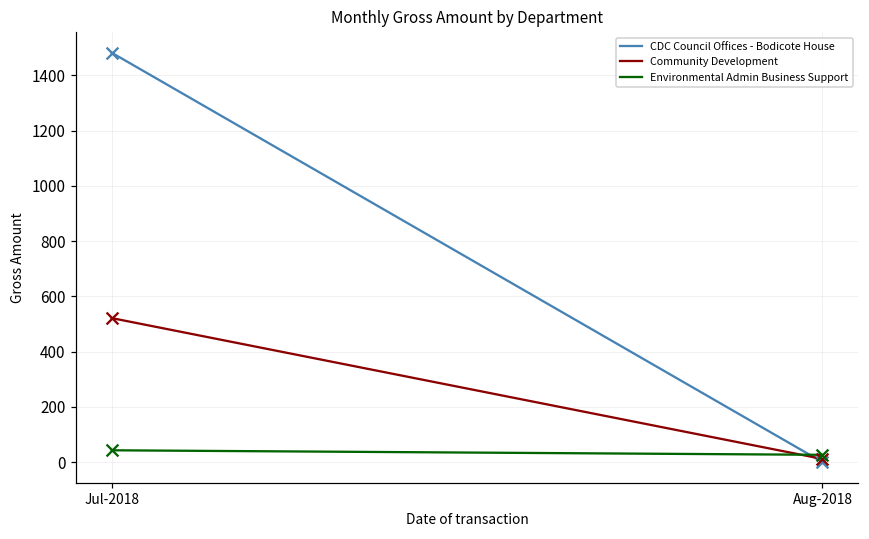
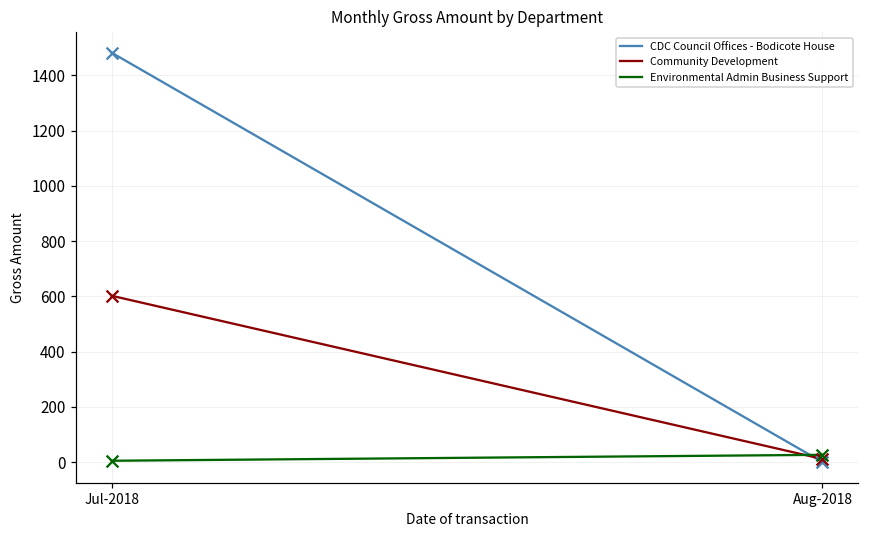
Community Development, Jul-2018: 520 -> 600
Environmental Admin Business Support, Jul-2018: 40 -> 0
